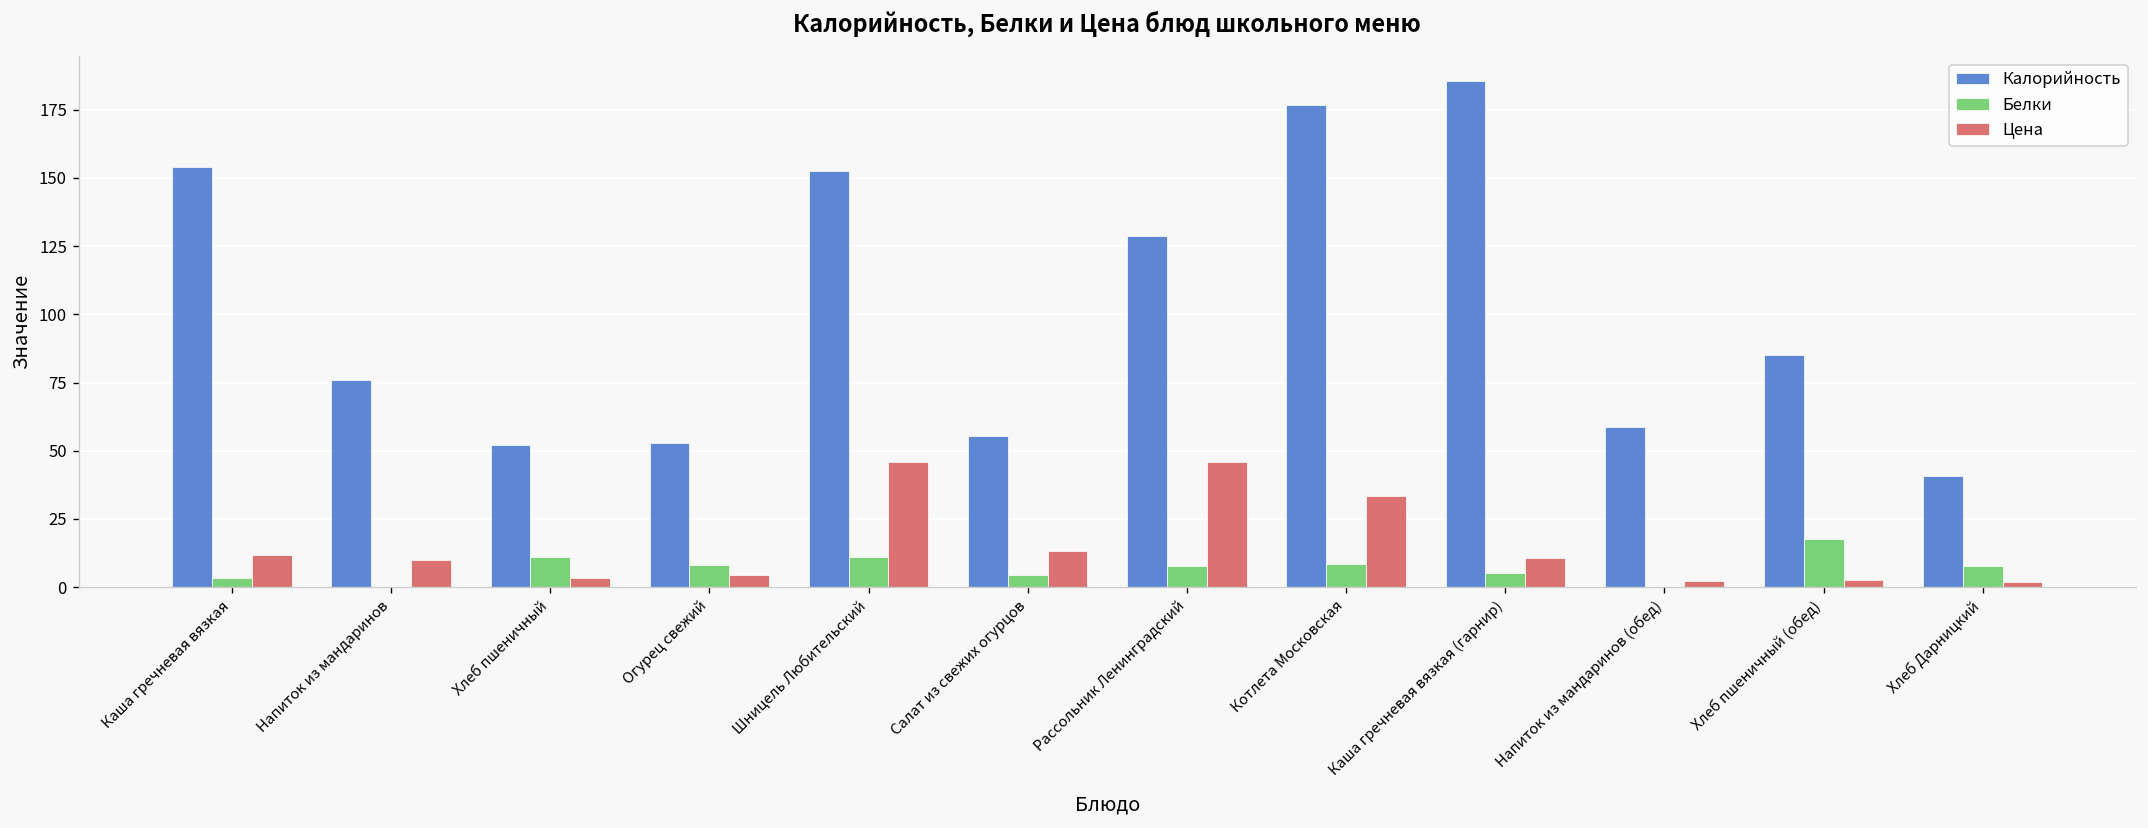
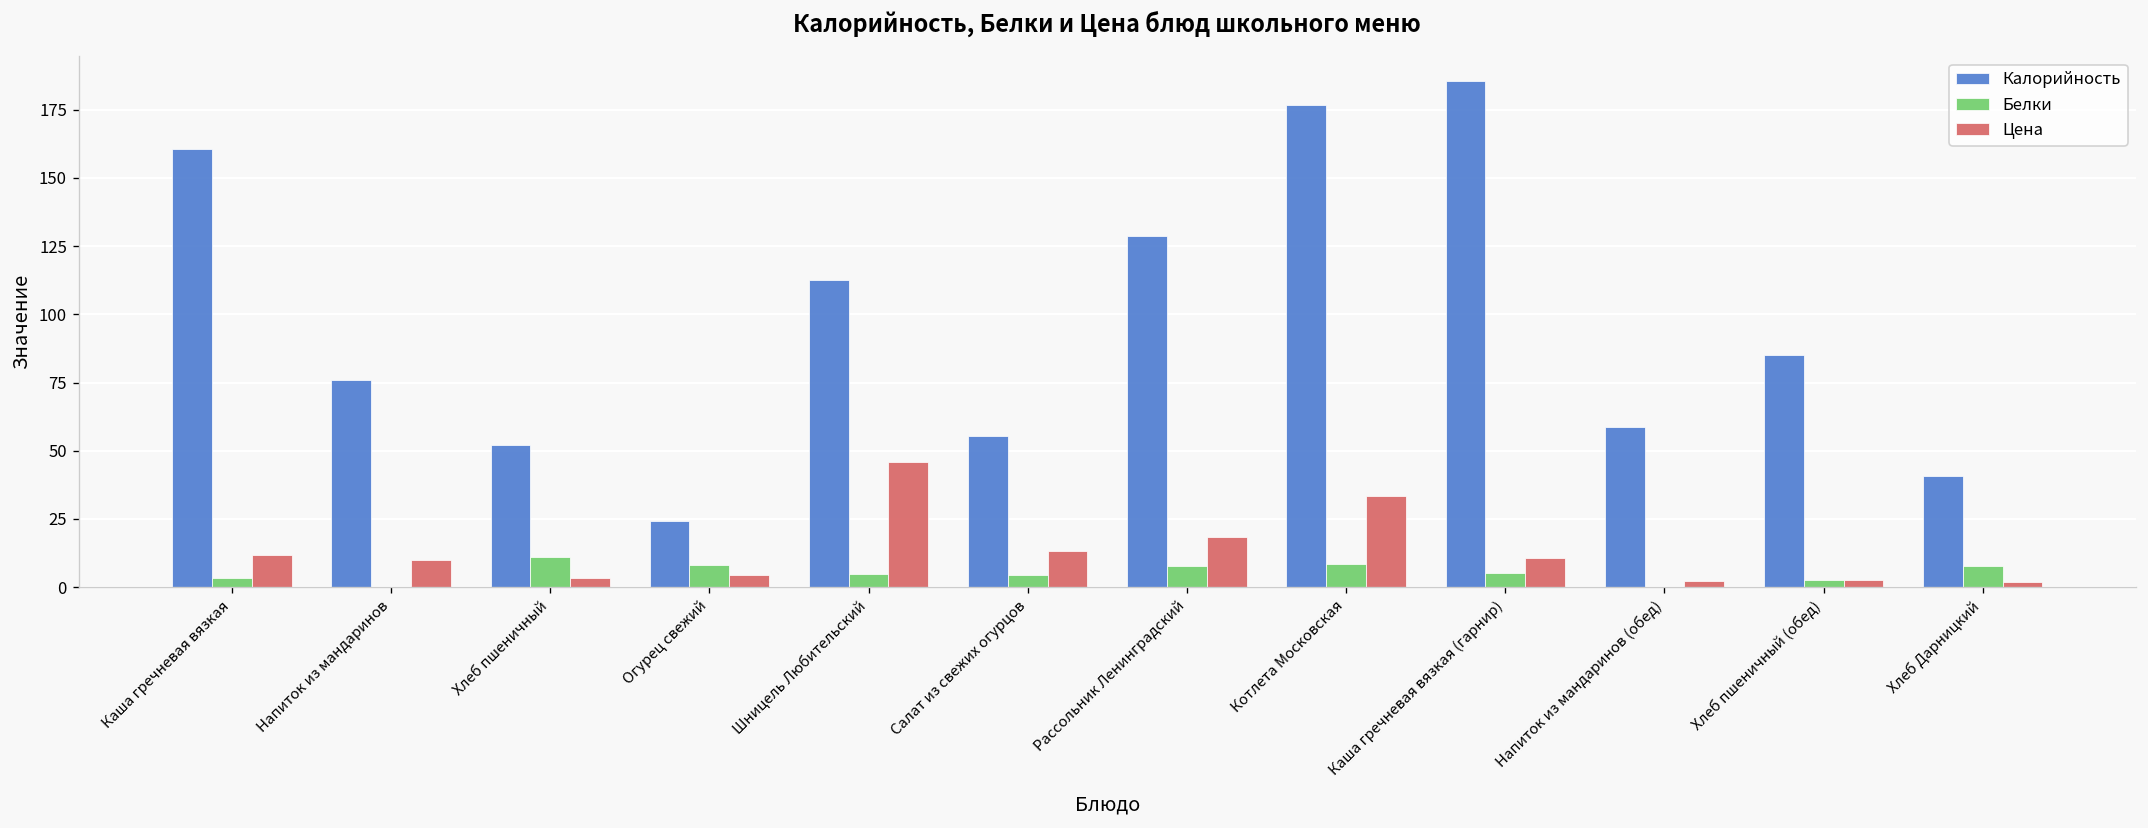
Калорийность, Каша гречневая вязкая: 154 -> 161
Калорийность, Огурец свежий: 53 -> 24
Калорийность, Шницель Любительский: 152 -> 113
Белки, Шницель Любительский: 11 -> 5
Цена, Рассольник Ленинградский: 46 -> 18
Белки, Хлеб пшеничный (обед): 18 -> 3
